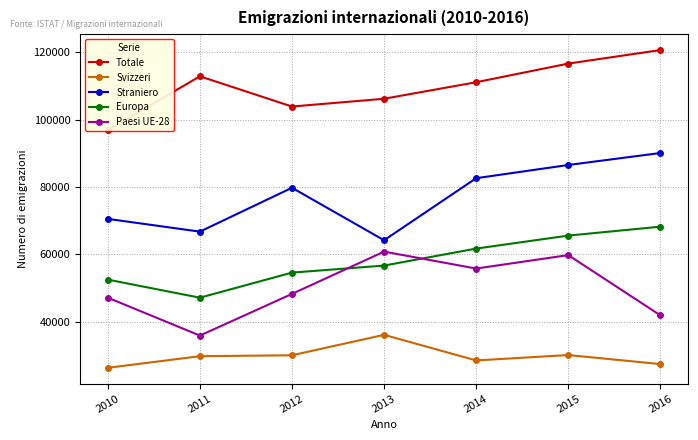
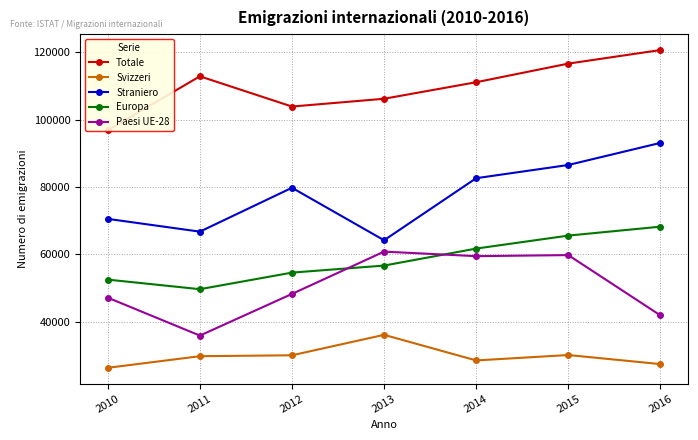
Europa, 2011: 47000 -> 50000
Paesi UE-28, 2014: 56000 -> 59000
Straniero, 2016: 90000 -> 93000
